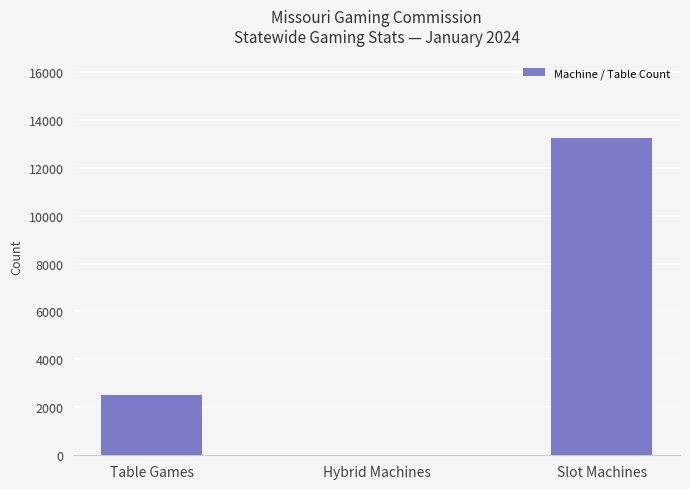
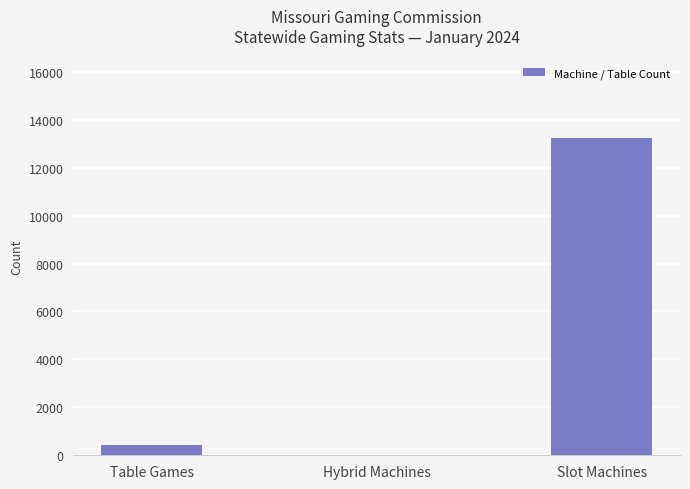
Table Games: 2500 -> 400
